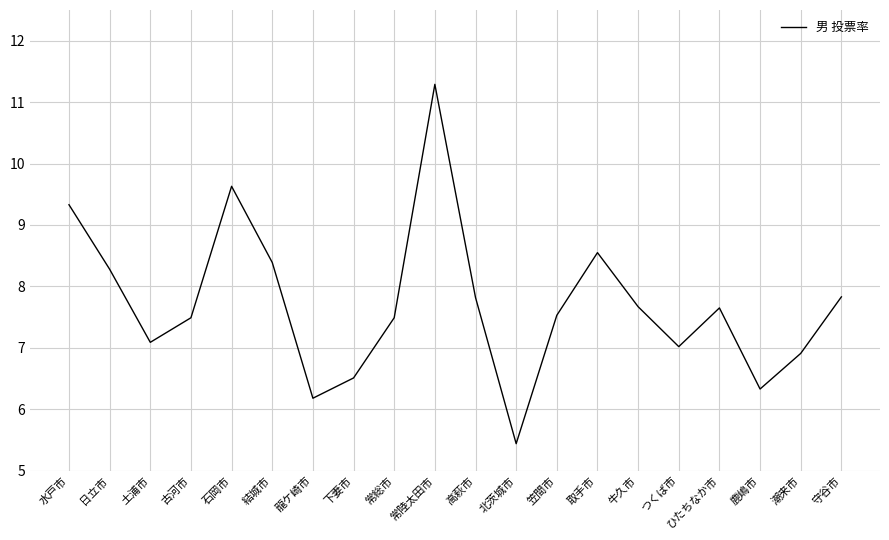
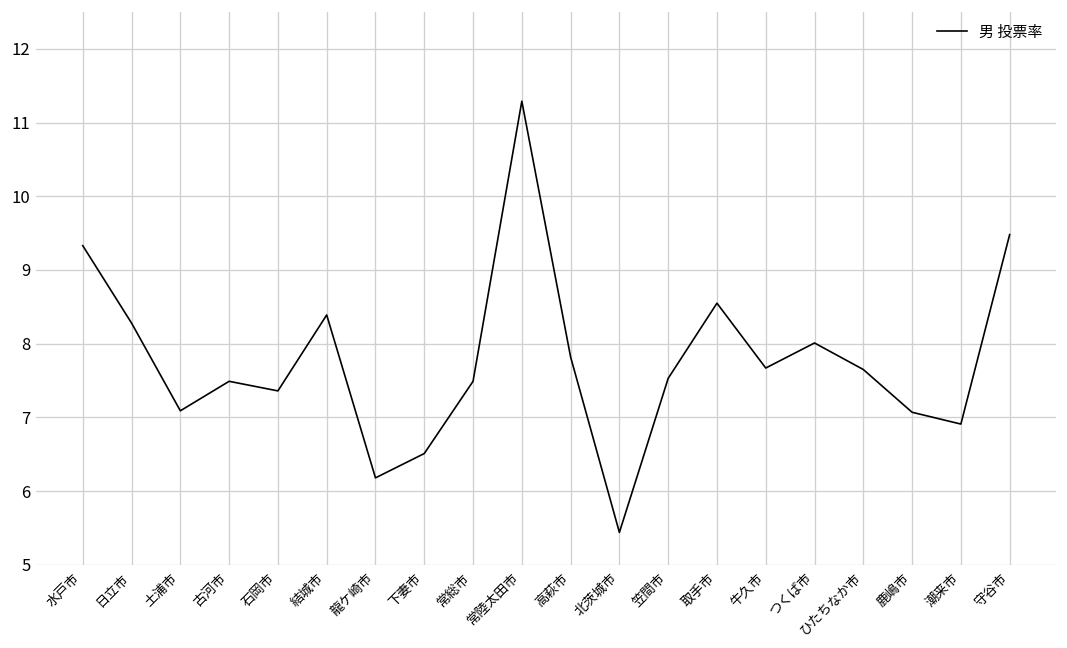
石岡市: 9.6 -> 7.4
つくば市: 7.0 -> 8.0
鹿嶋市: 6.3 -> 7.1
守谷市: 7.8 -> 9.5
